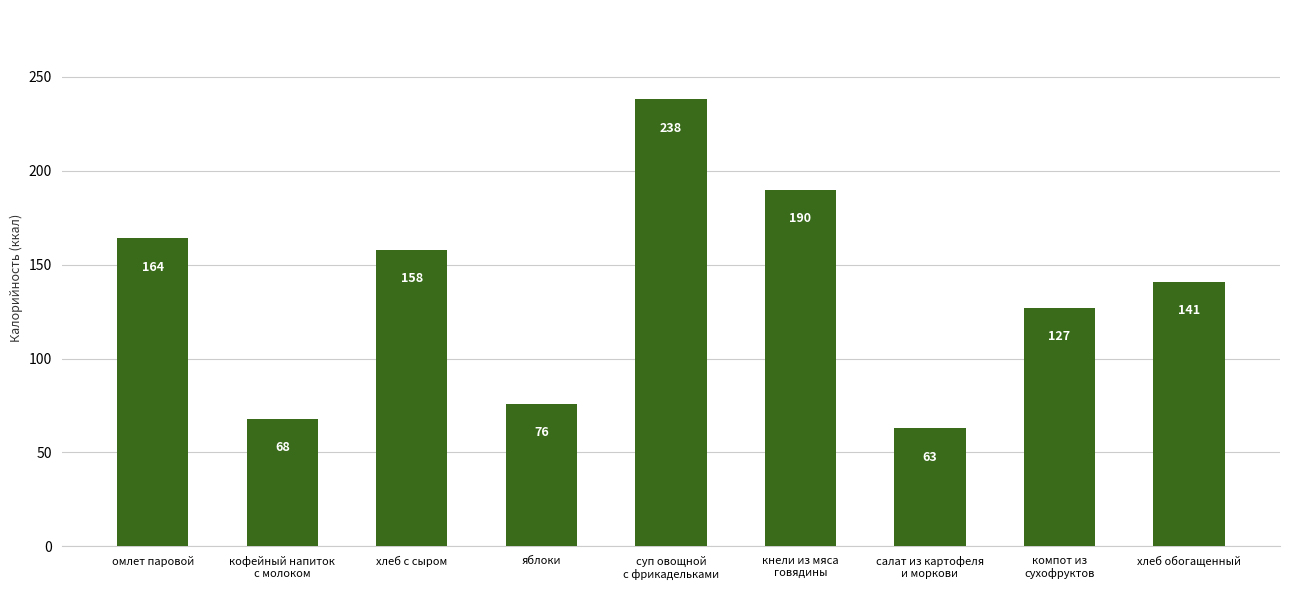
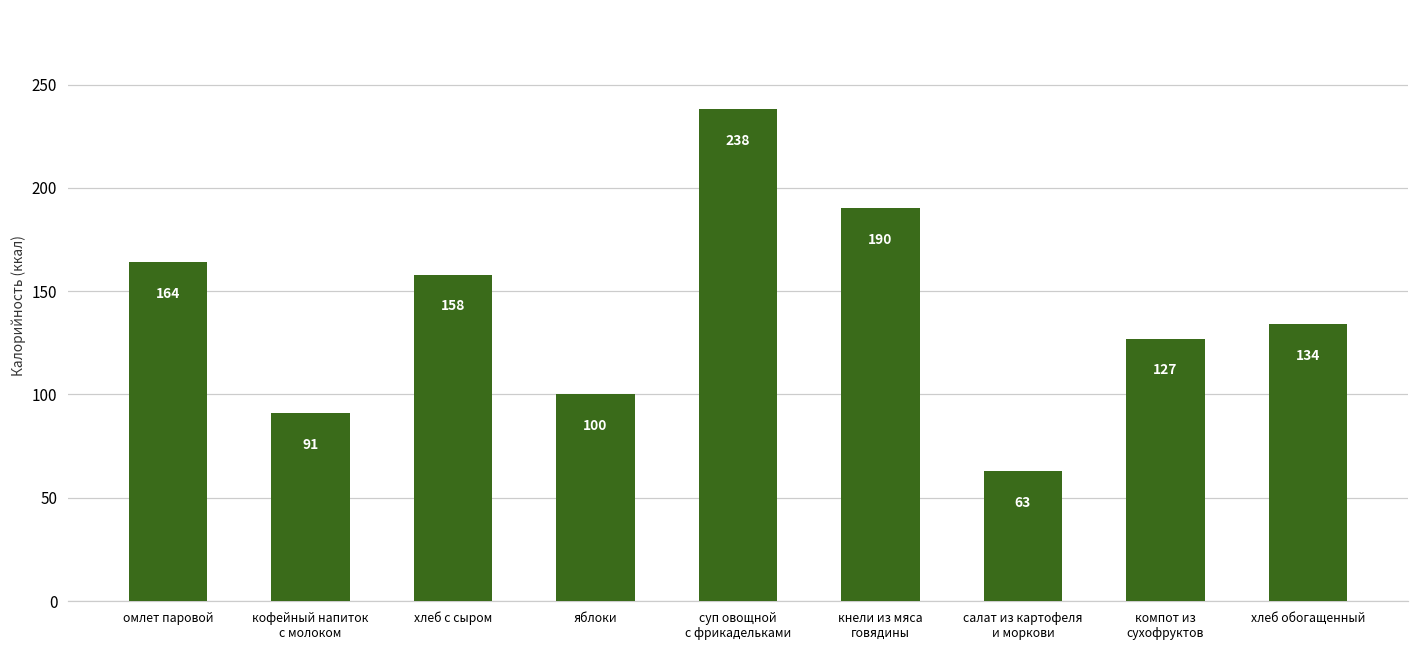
кофейный напиток с молоком: 68 -> 91
яблоки: 76 -> 100
хлеб обогащенный: 141 -> 134
